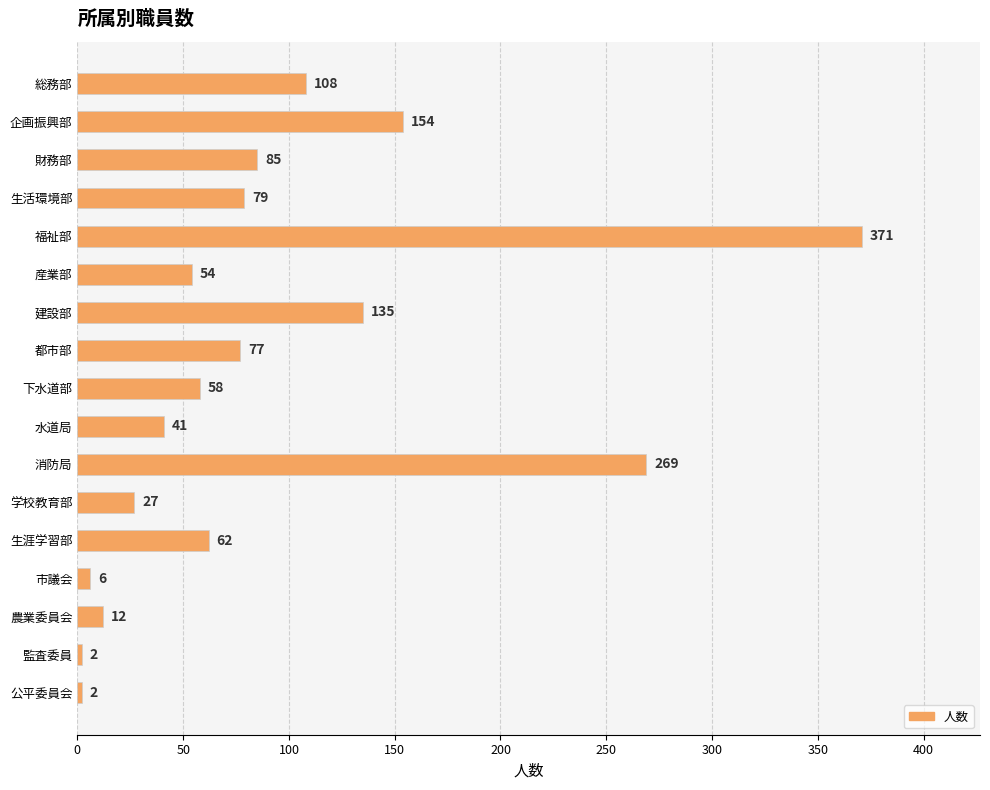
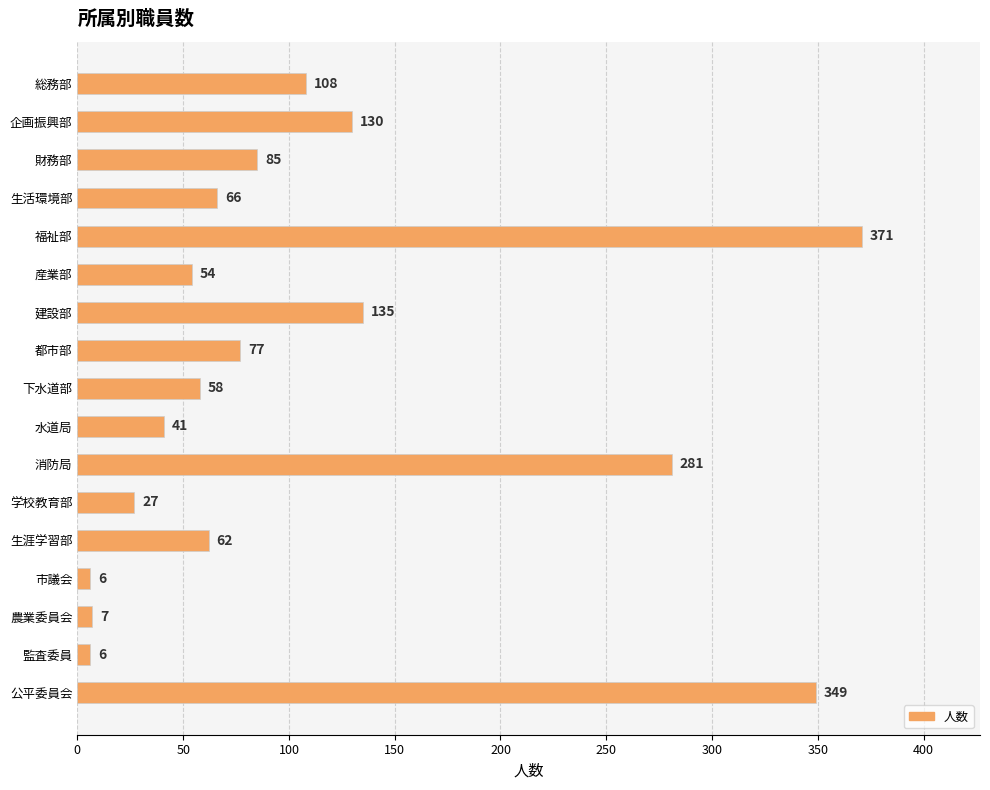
企画振興部: 154 -> 130
生活環境部: 79 -> 66
消防局: 269 -> 281
農業委員会: 12 -> 7
監査委員: 2 -> 6
公平委員会: 2 -> 349
